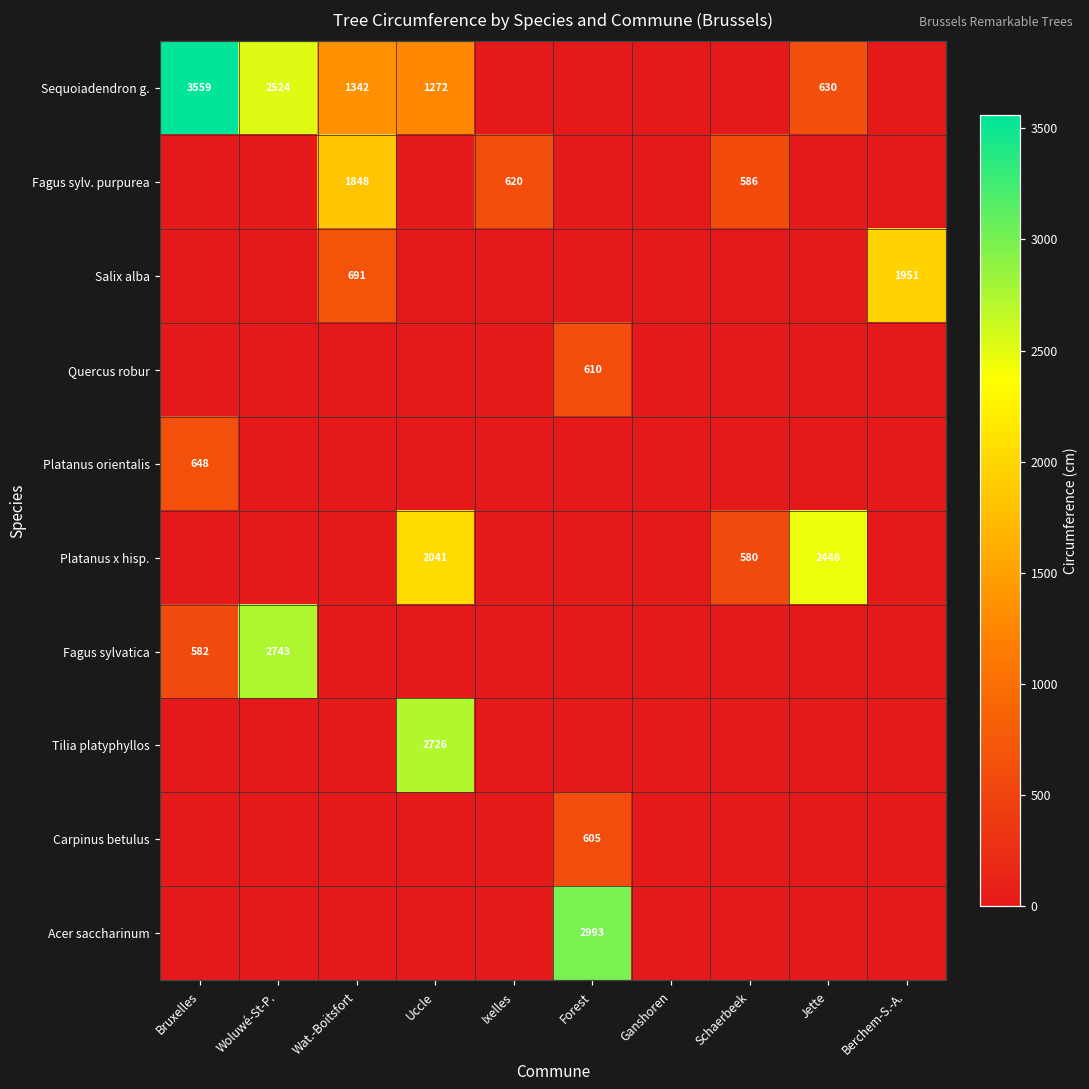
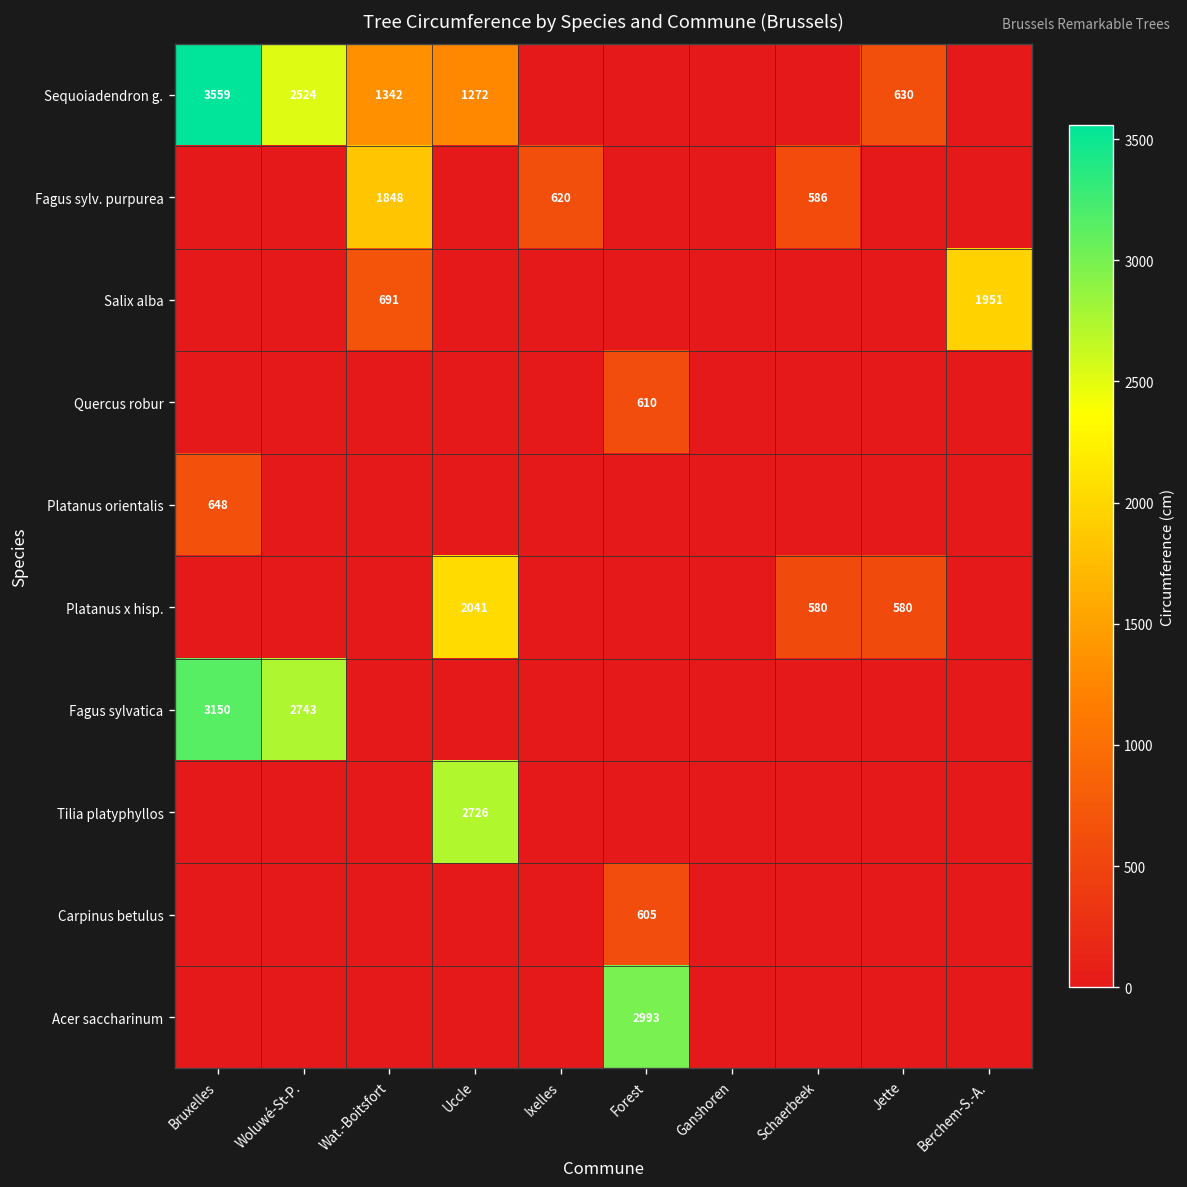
Platanus x hisp., Jette: 2448 -> 580
Fagus sylvatica, Bruxelles: 582 -> 3150
